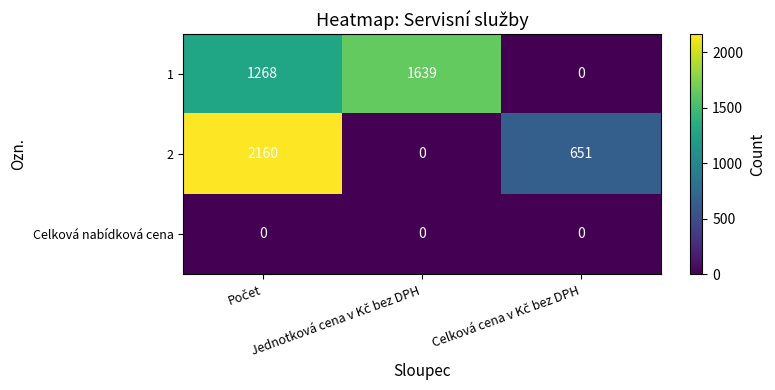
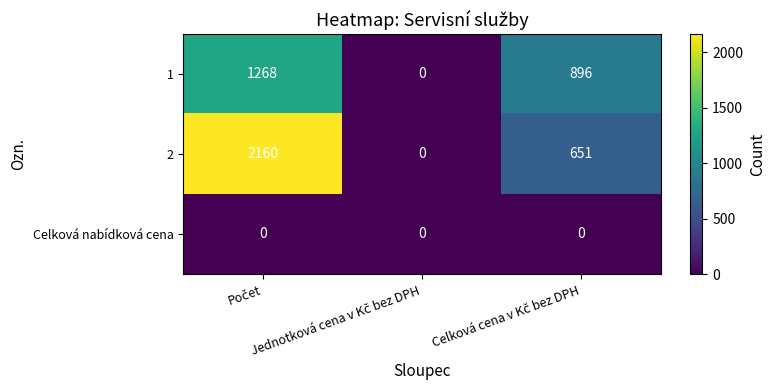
1, Jednotková cena v Kč bez DPH: 1639 -> 0
1, Celková cena v Kč bez DPH: 0 -> 896
